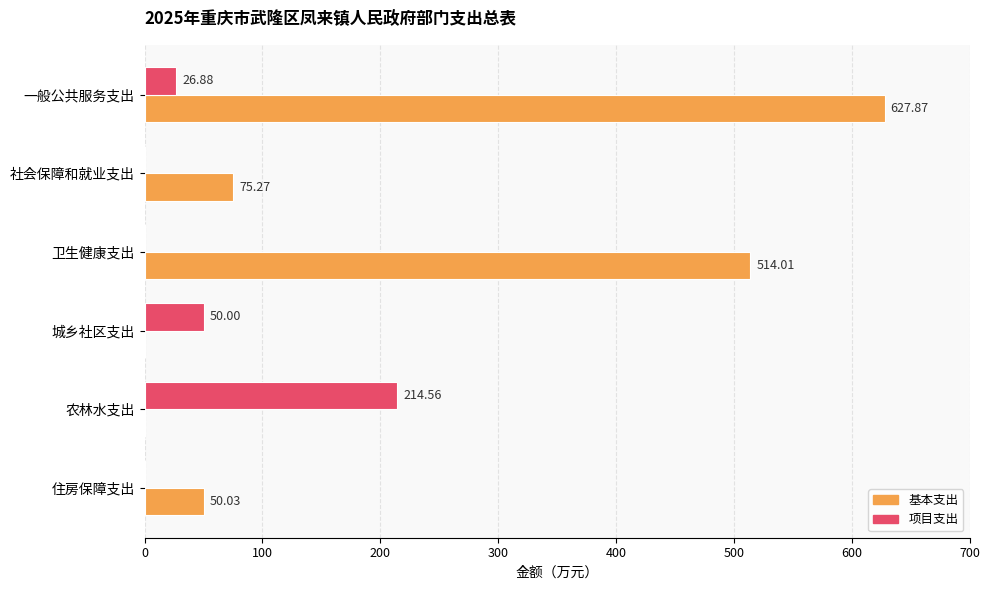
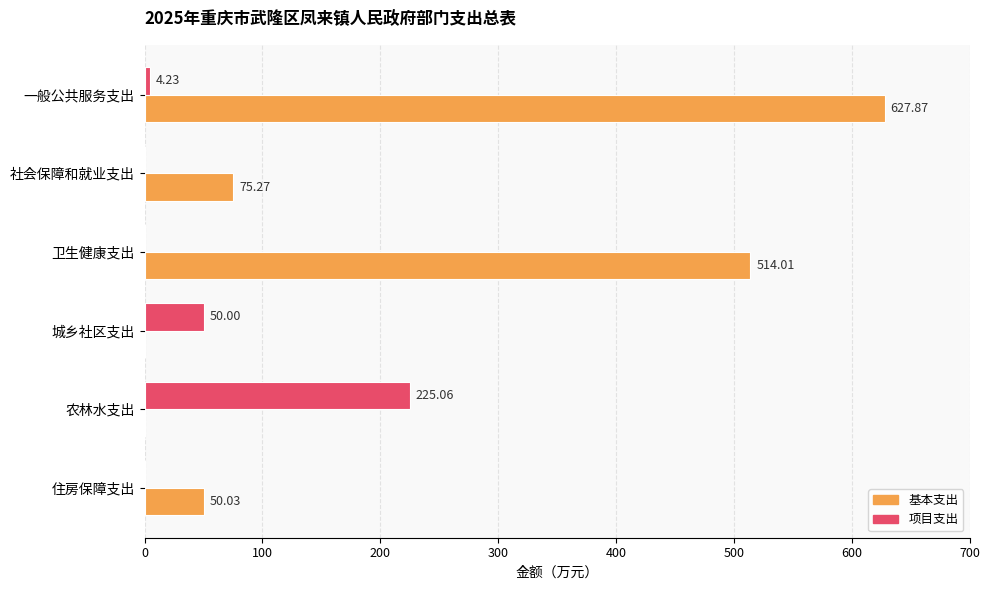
项目支出, 一般公共服务支出: 26.88 -> 4.23
项目支出, 农林水支出: 214.56 -> 225.06
